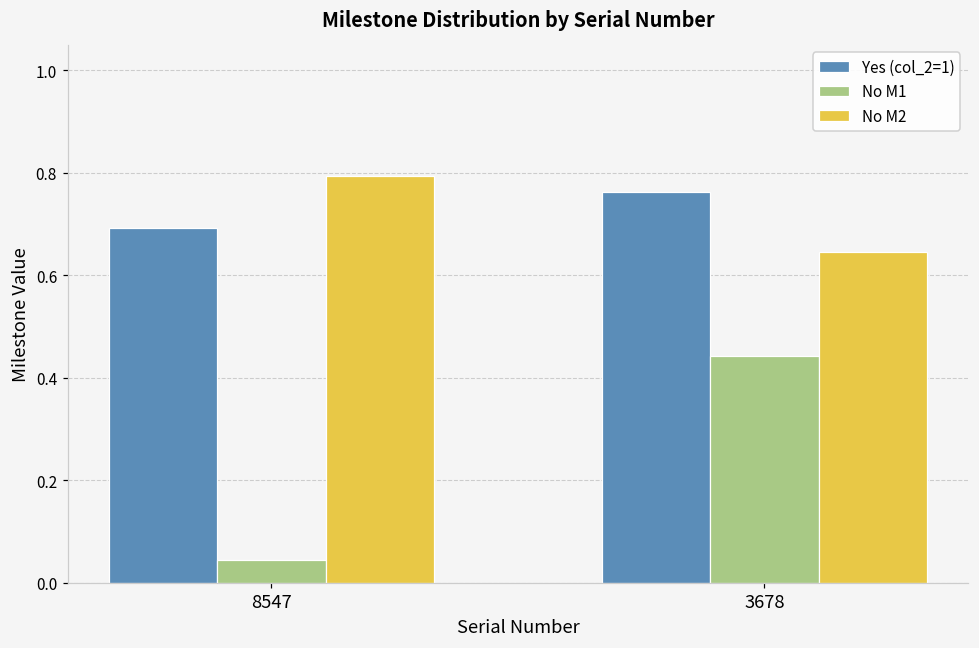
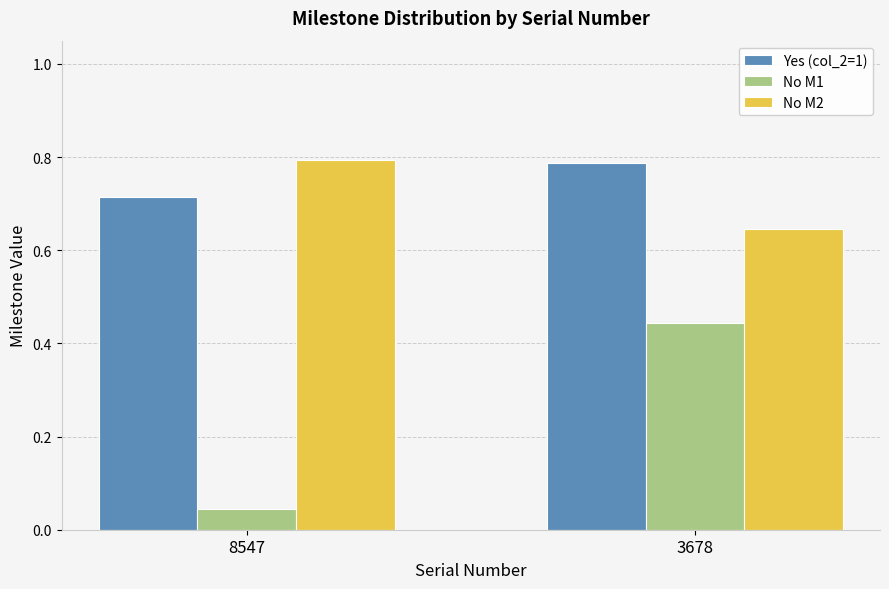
Yes (col_2=1), 8547: 0.69 -> 0.71
Yes (col_2=1), 3678: 0.76 -> 0.79
